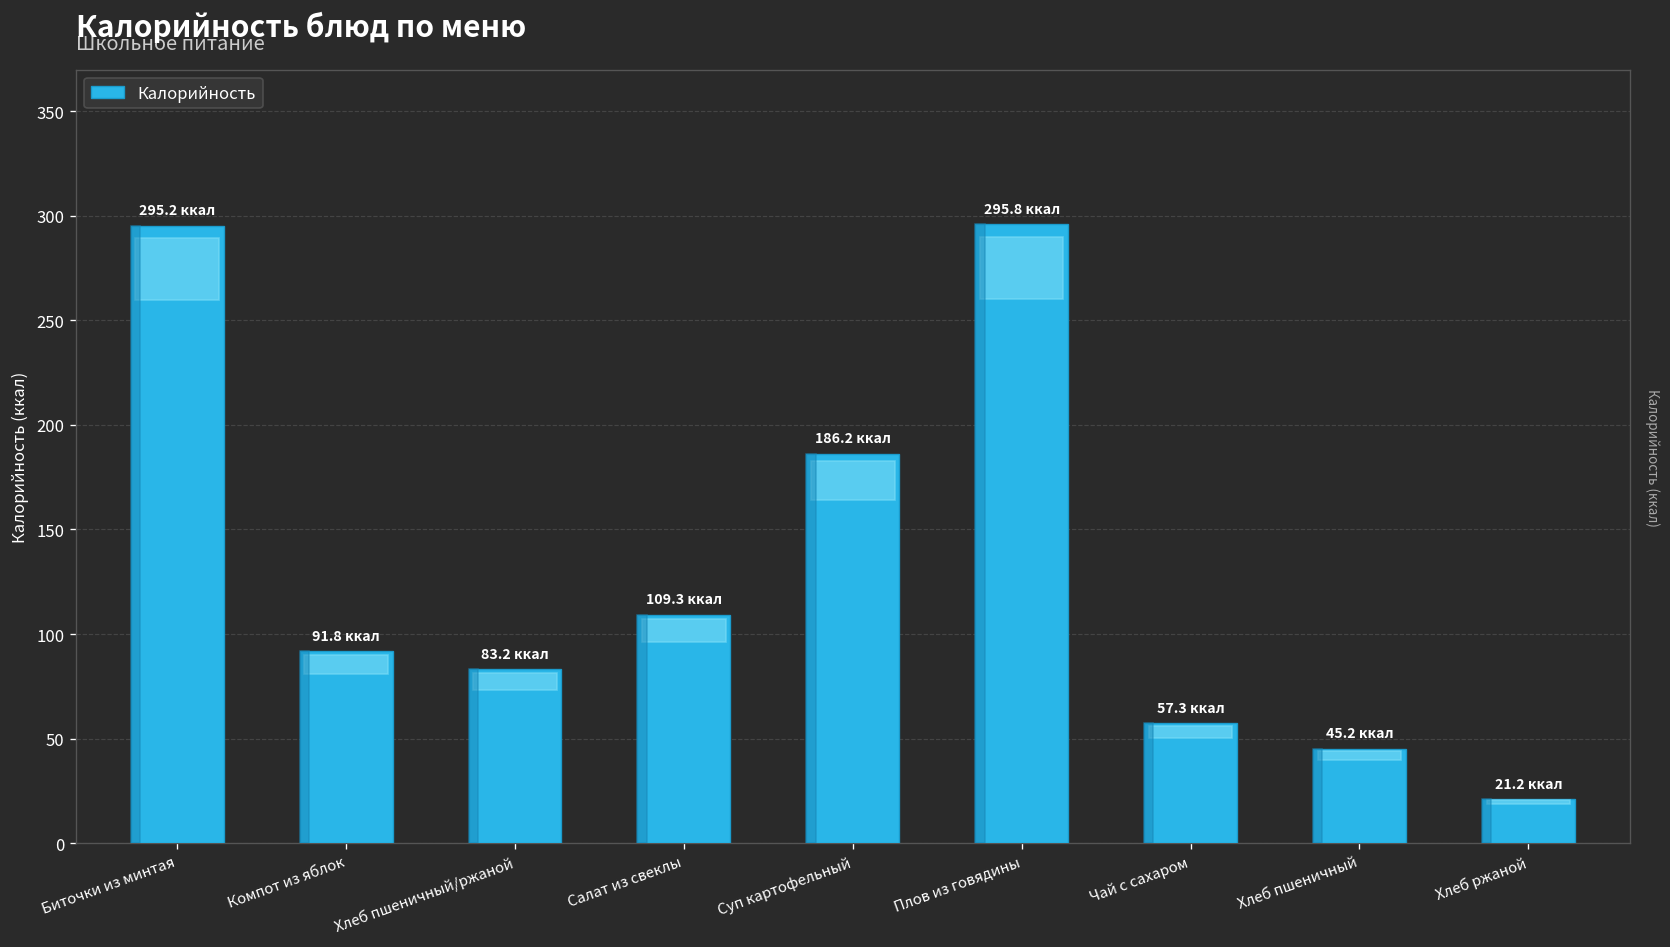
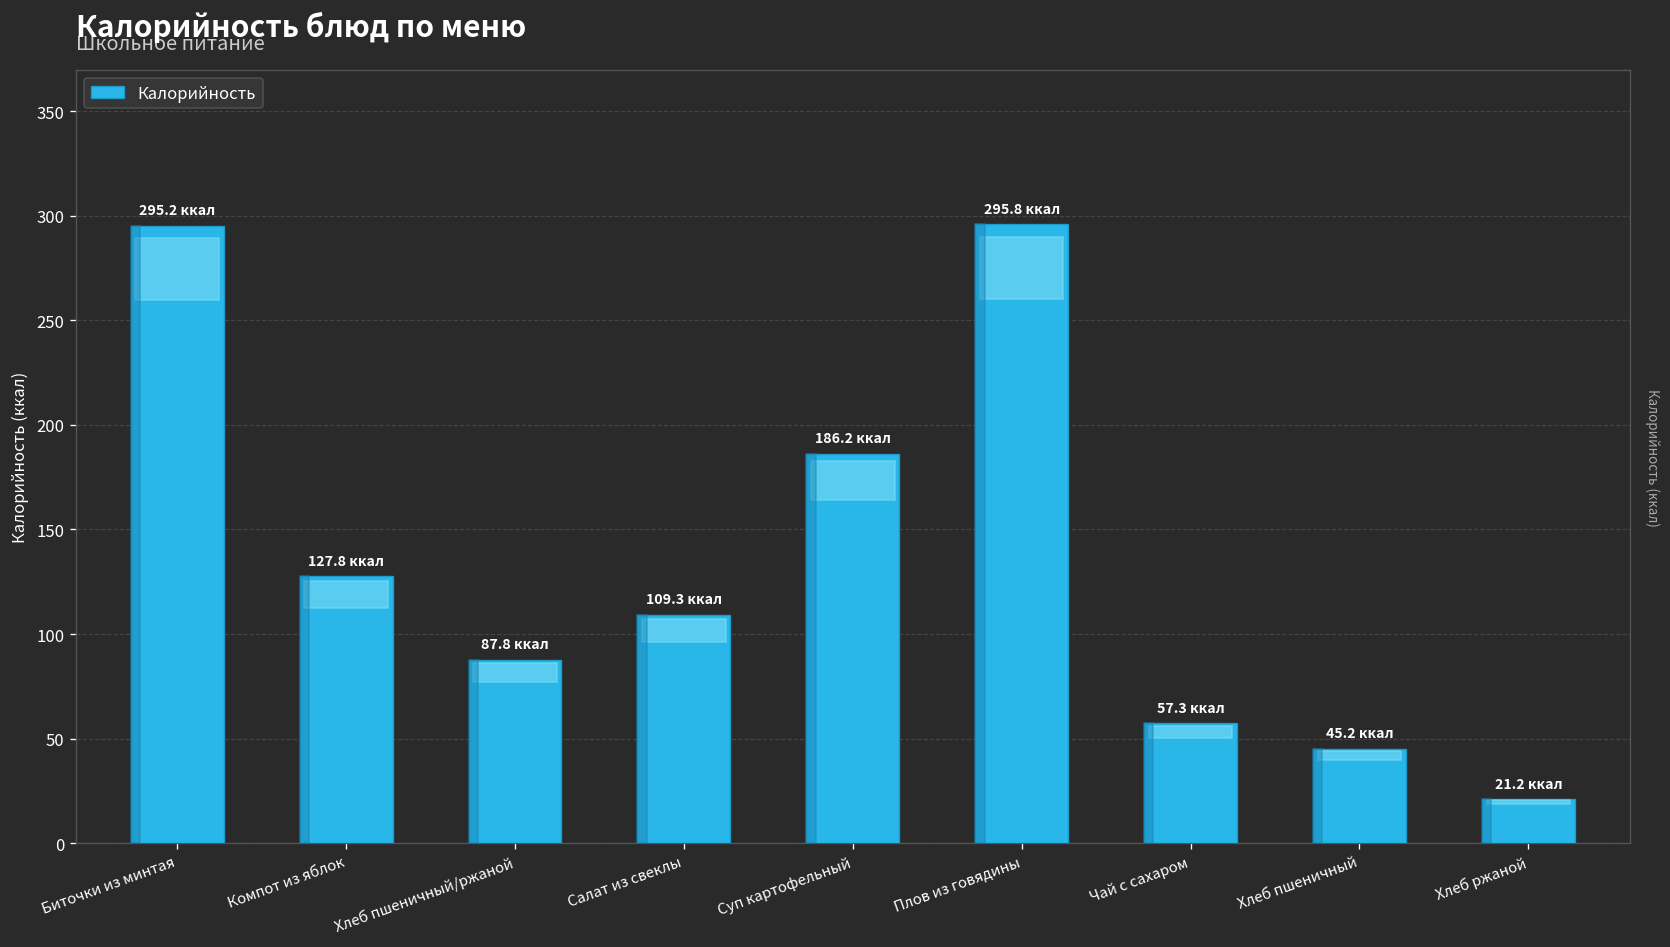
Компот из яблок: 91.8 -> 127.8
Хлеб пшеничный/ржаной: 83.2 -> 87.8
